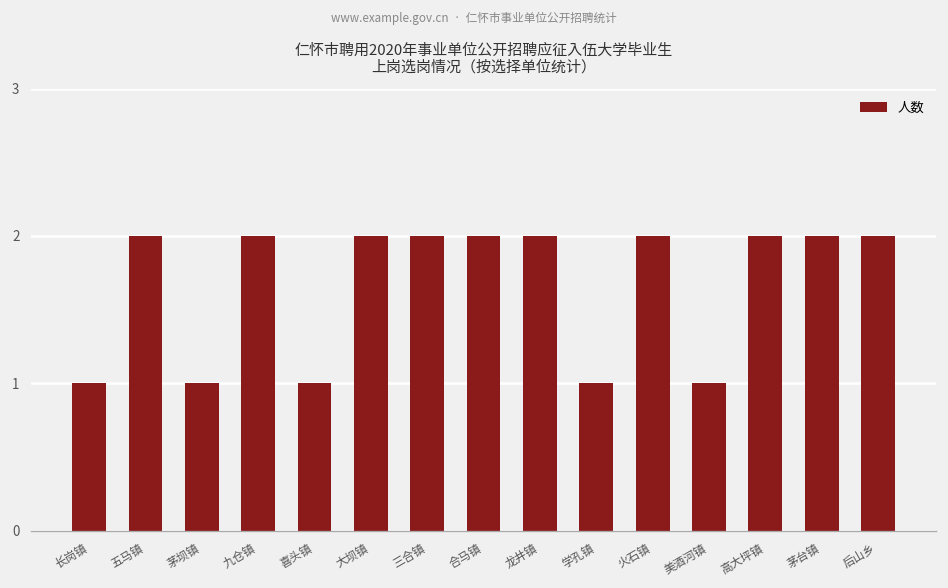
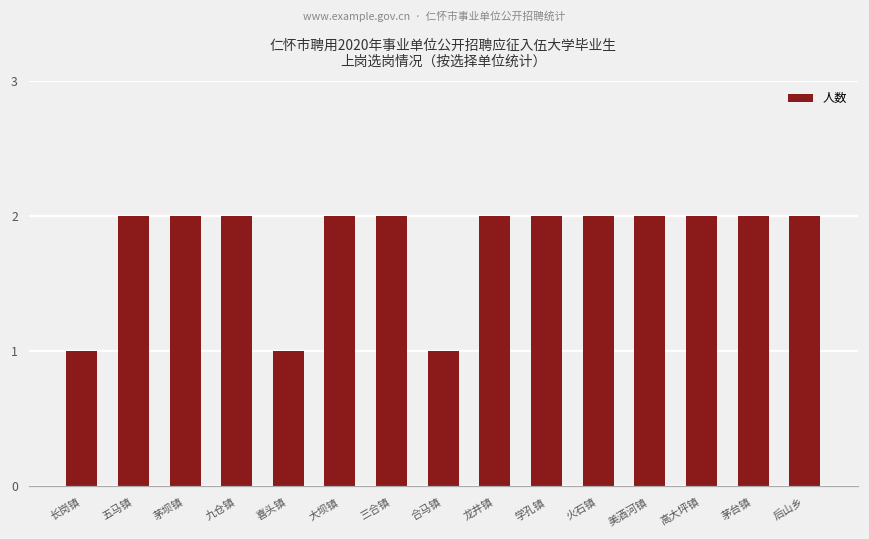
茅坝镇: 1 -> 2
合马镇: 2 -> 1
学孔镇: 1 -> 2
美酒河镇: 1 -> 2
